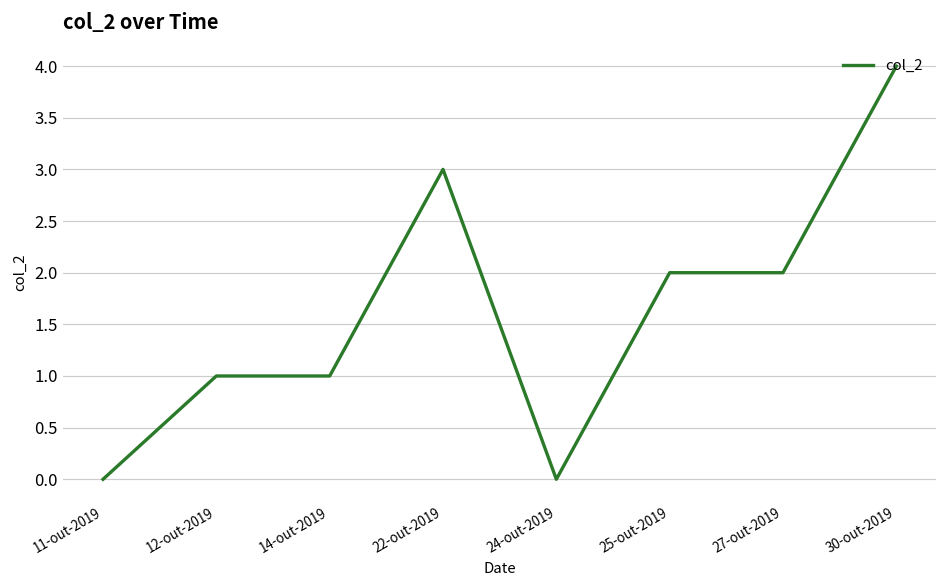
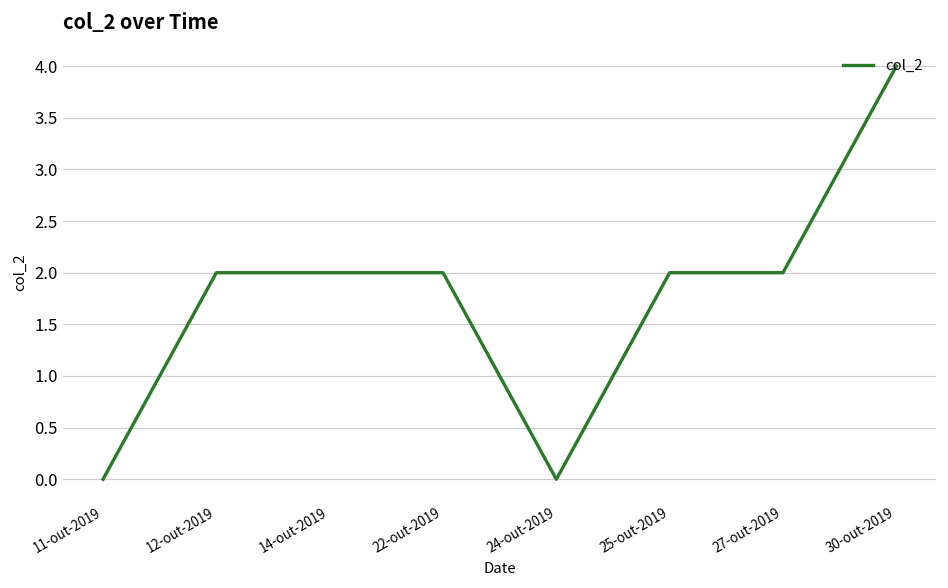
12-out-2019: 1 -> 2
14-out-2019: 1 -> 2
22-out-2019: 3 -> 2
